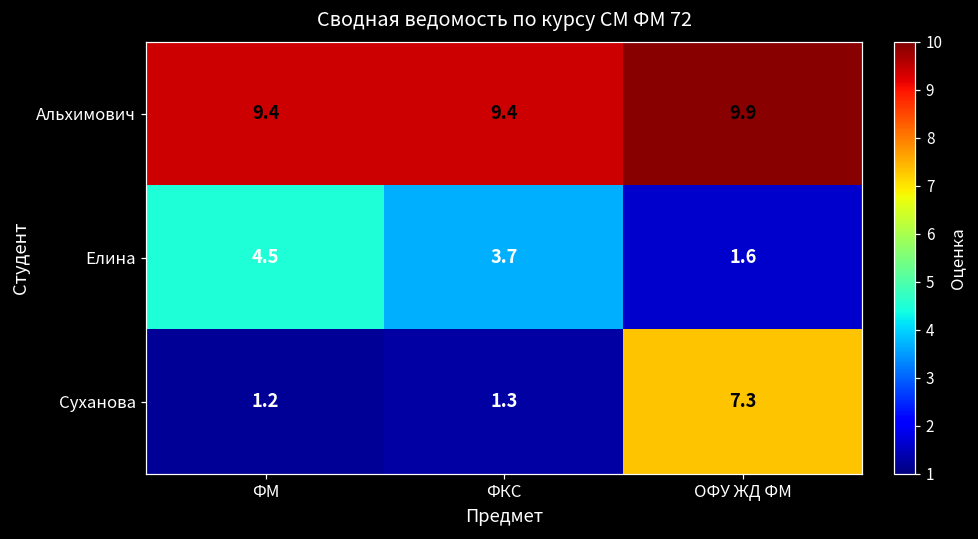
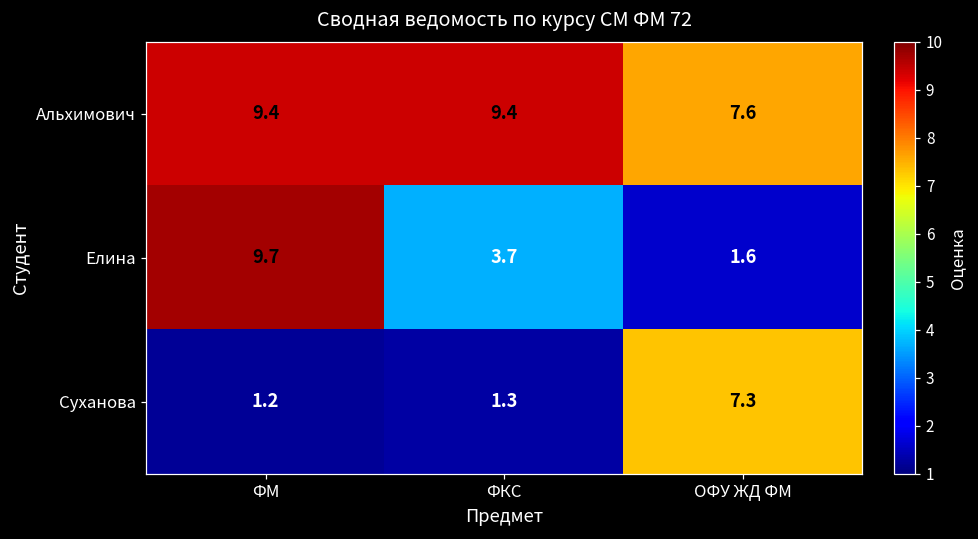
Альхимович, ОФУ ЖД ФМ: 9.9 -> 7.6
Елина, ФМ: 4.5 -> 9.7
